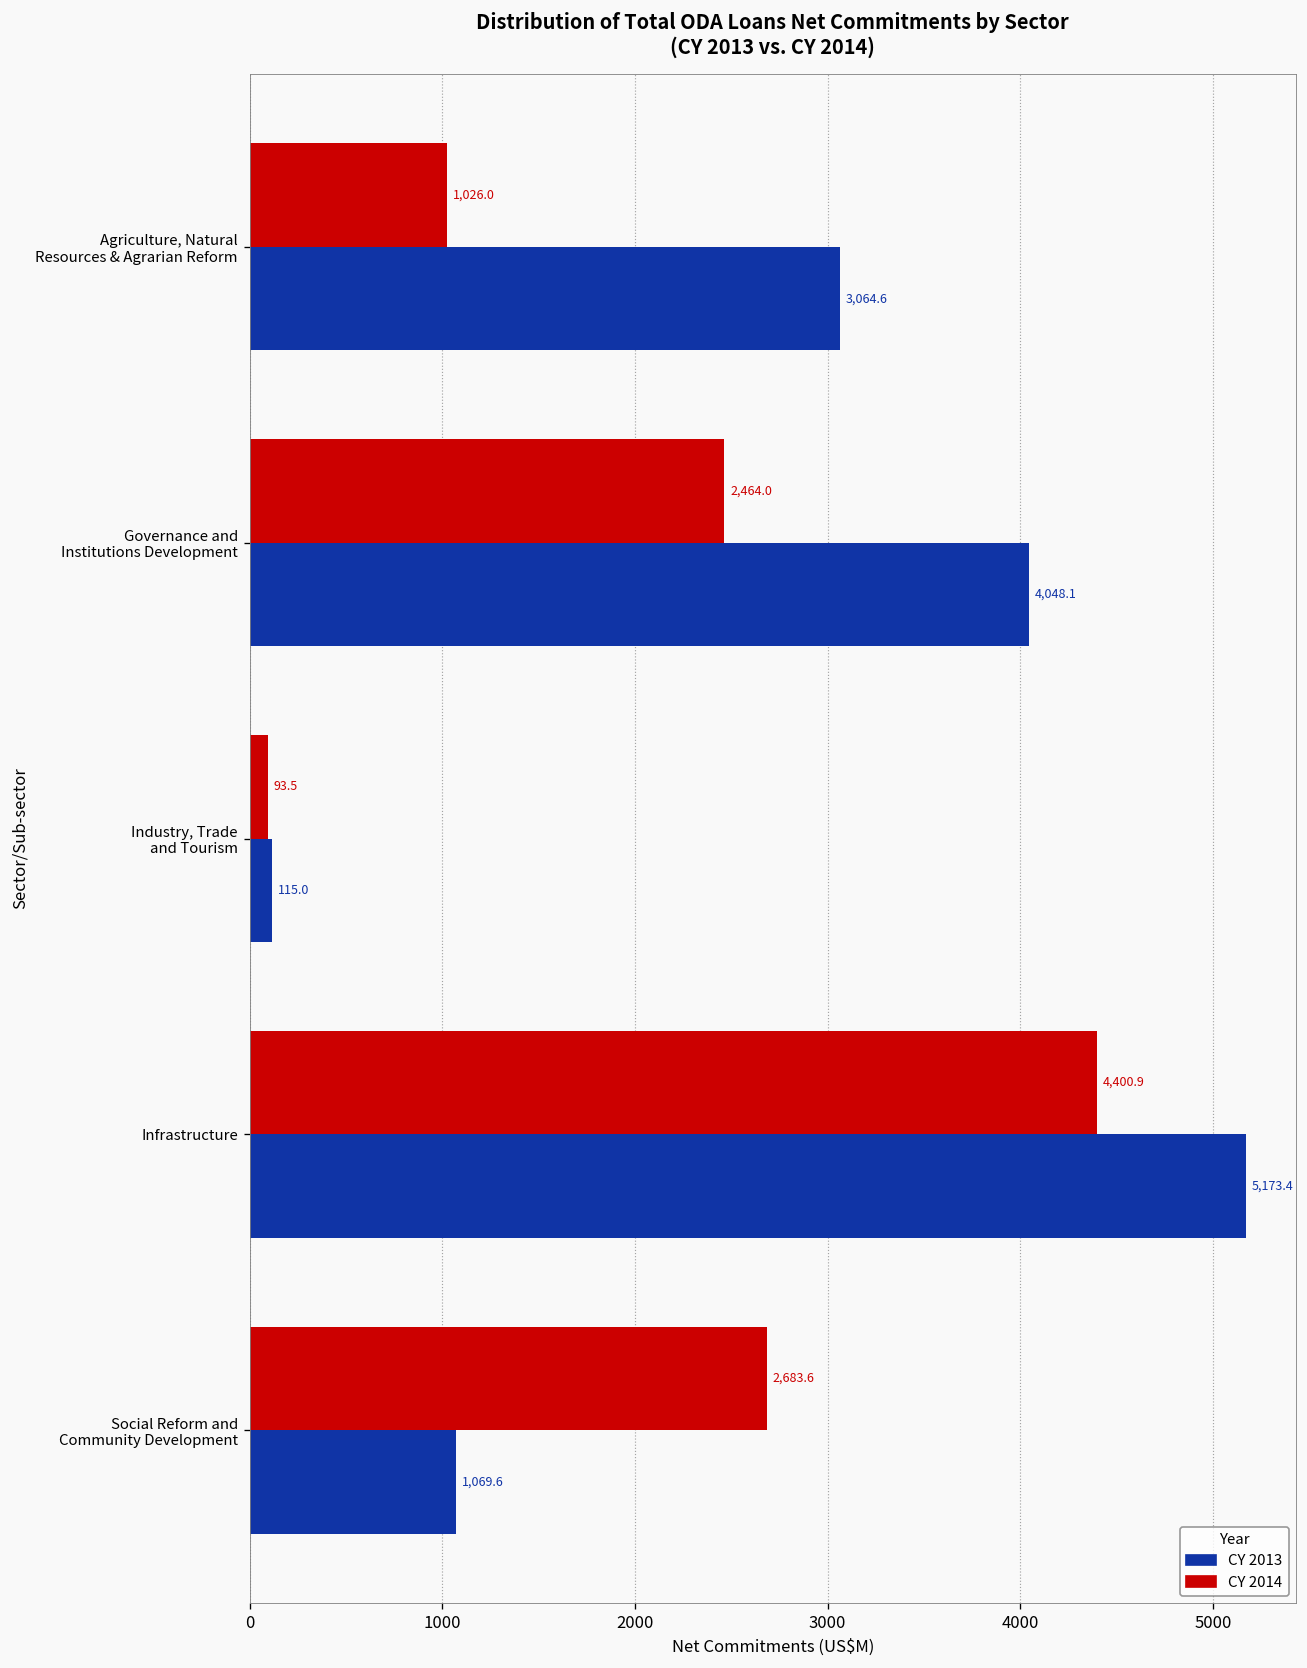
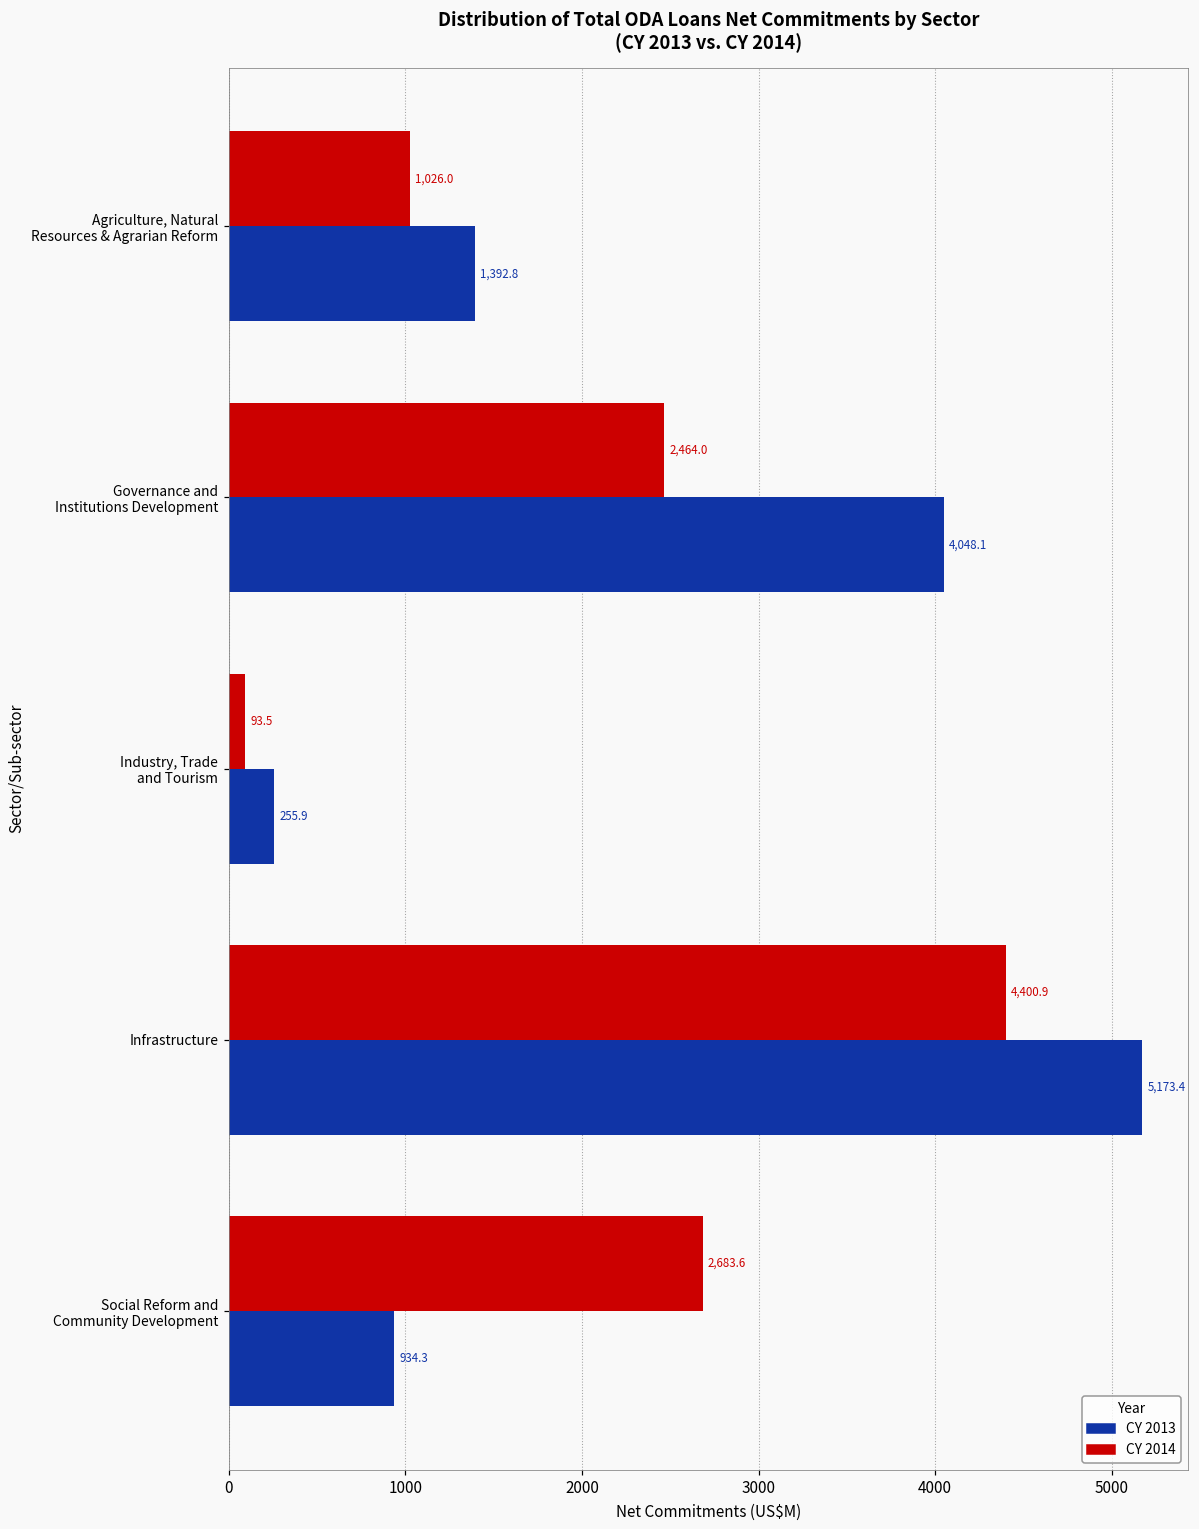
CY 2013, Agriculture, Natural Resources & Agrarian Reform: 3,064.6 -> 1,392.8
CY 2013, Industry, Trade and Tourism: 115.0 -> 255.9
CY 2013, Social Reform and Community Development: 1,069.6 -> 934.3
